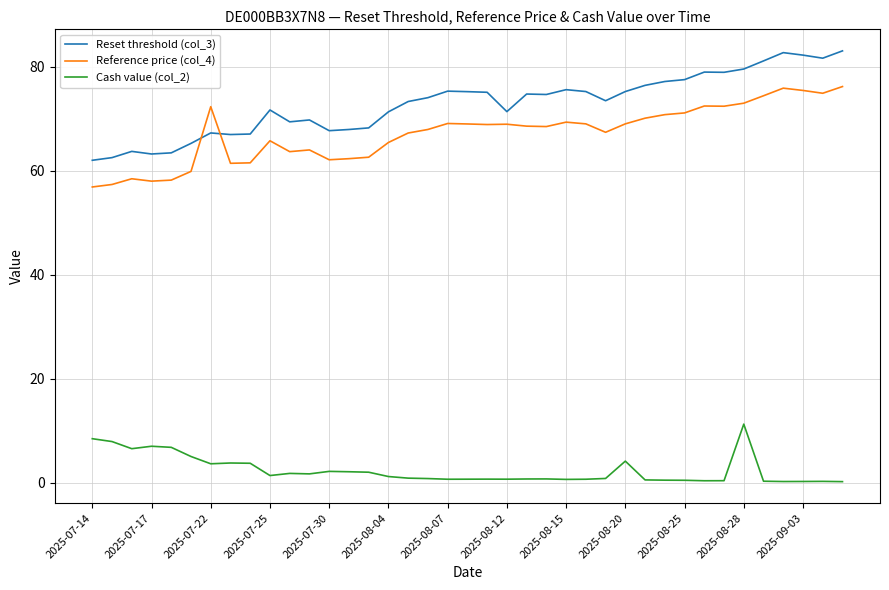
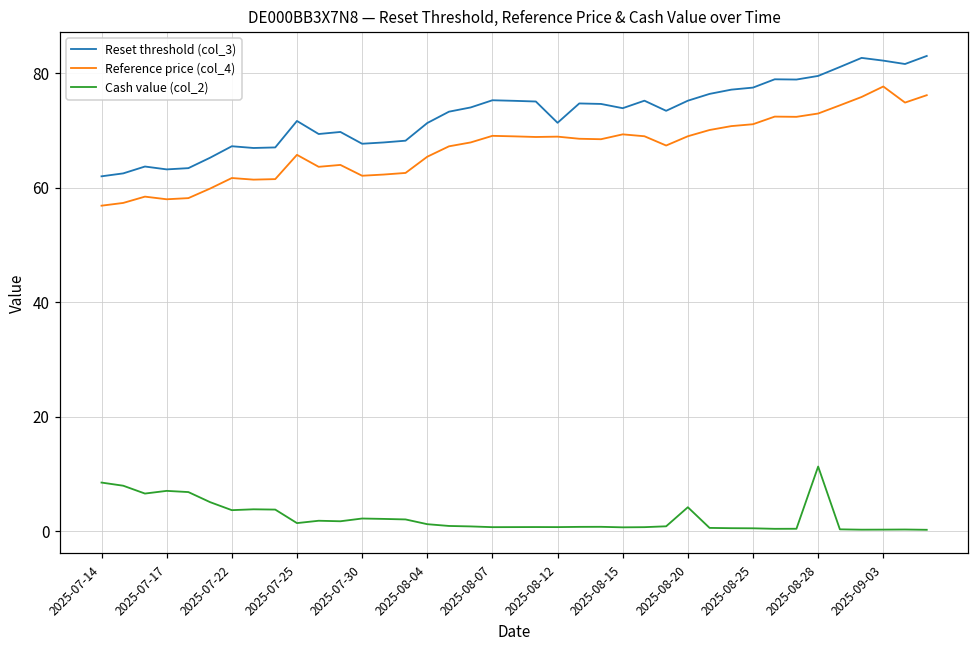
Reference price (col_4), 2025-07-22: 72 -> 62
Reset threshold (col_3), 2025-08-15: 76 -> 74
Reference price (col_4), 2025-09-03: 75 -> 78
